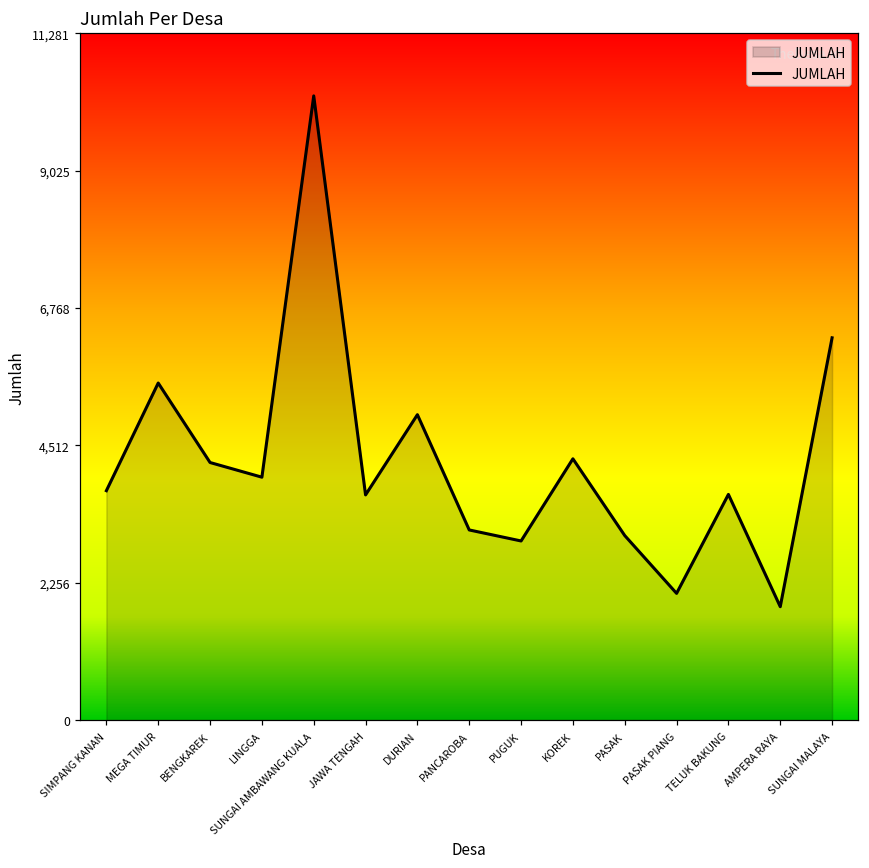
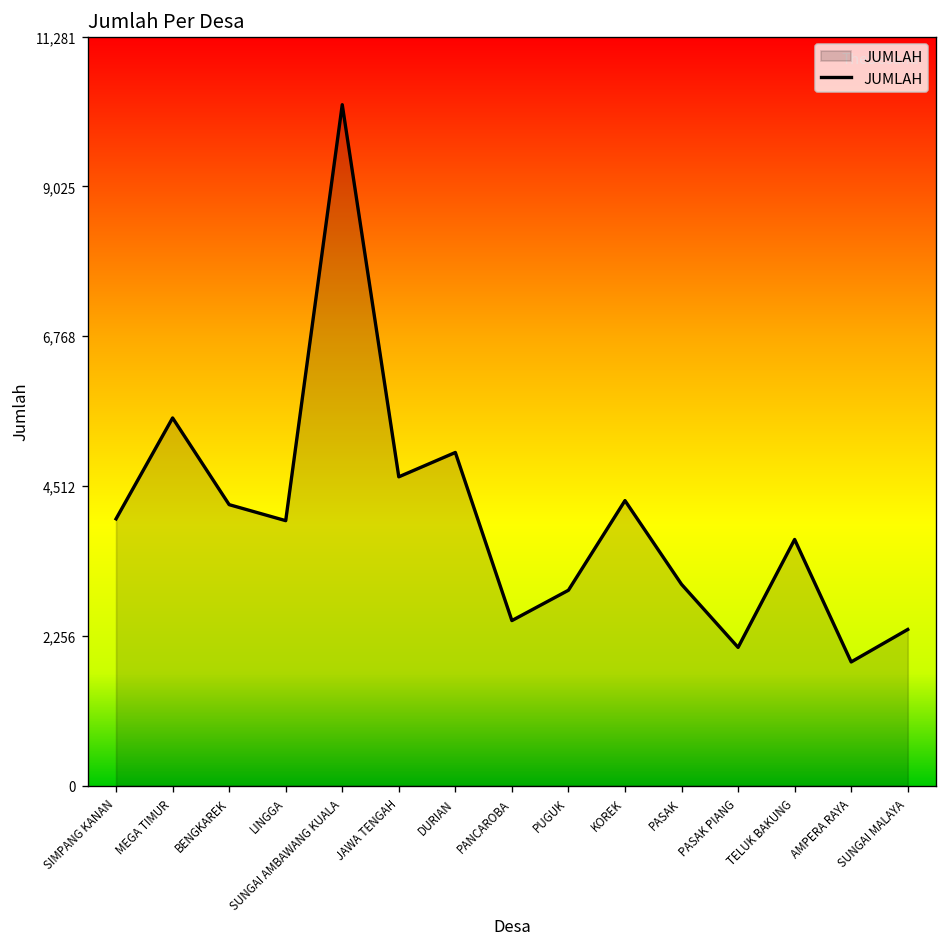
SIMPANG KANAN: 3,800 -> 4,000
JAWA TENGAH: 3,700 -> 4,700
PANCAROBA: 3,100 -> 2,500
SUNGAI MALAYA: 6,300 -> 2,400
